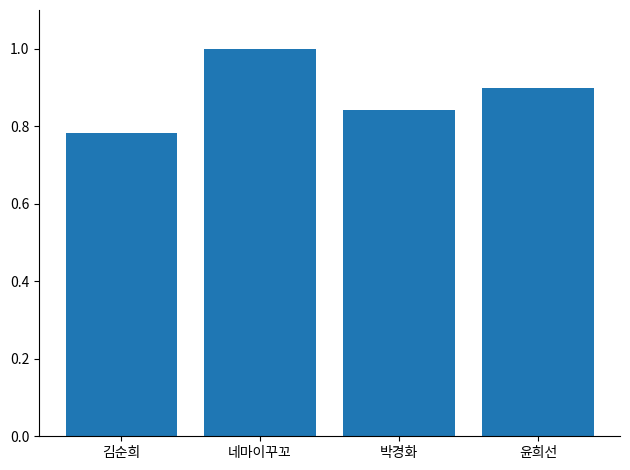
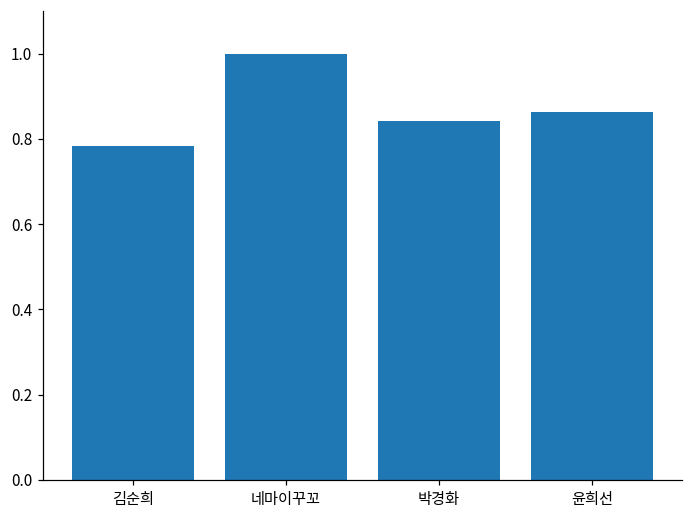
윤희선: 0.90 -> 0.86
